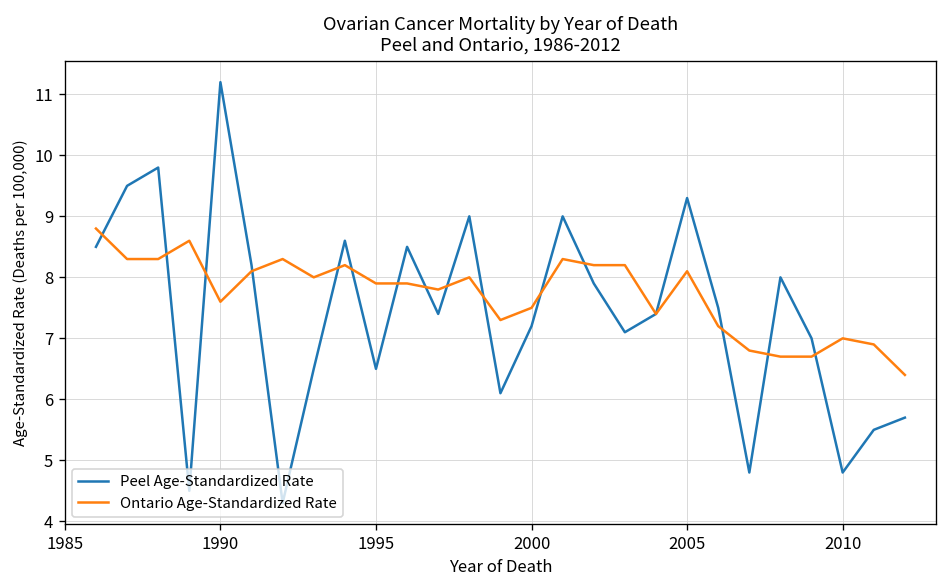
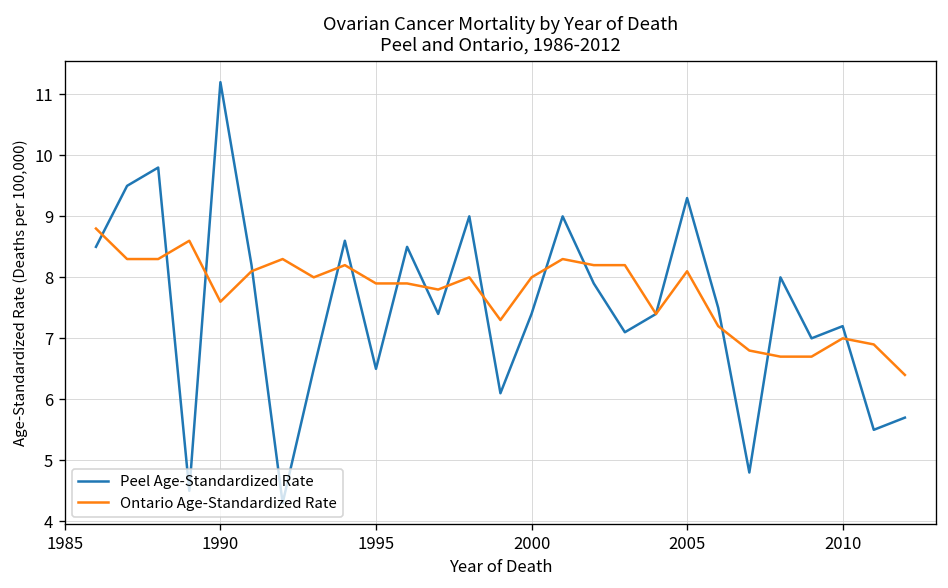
Peel Age-Standardized Rate, 2000: 7.2 -> 7.4
Ontario Age-Standardized Rate, 2000: 7.5 -> 8.0
Peel Age-Standardized Rate, 2010: 4.8 -> 7.2
